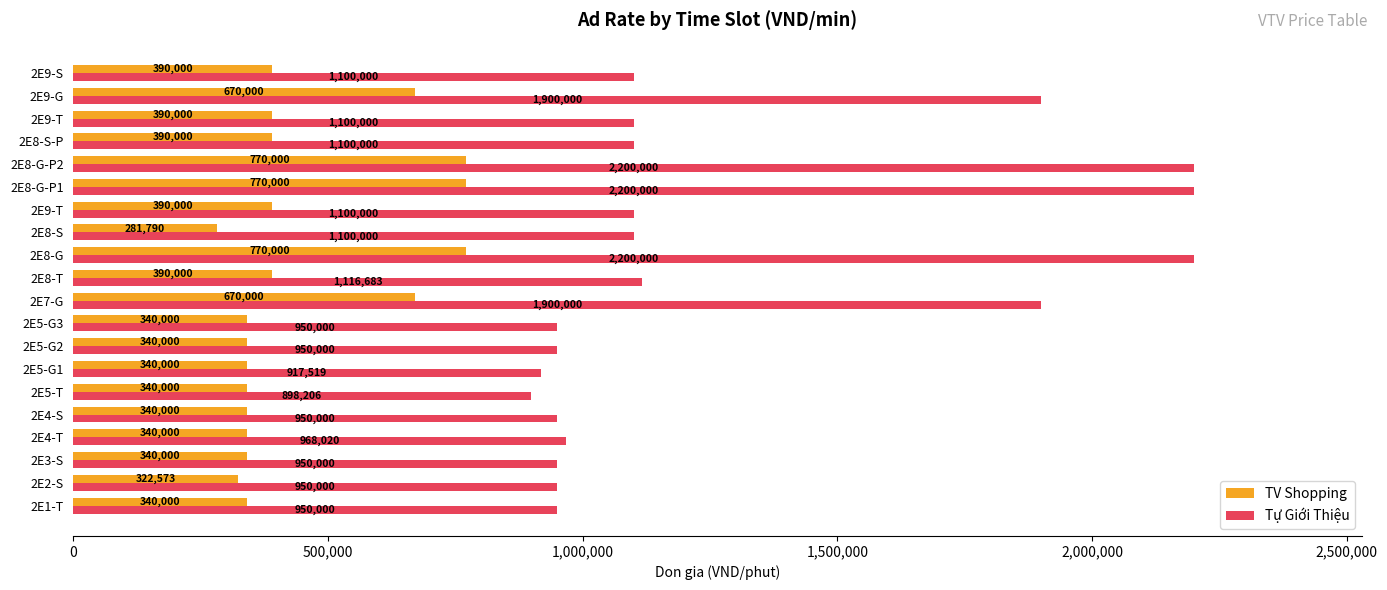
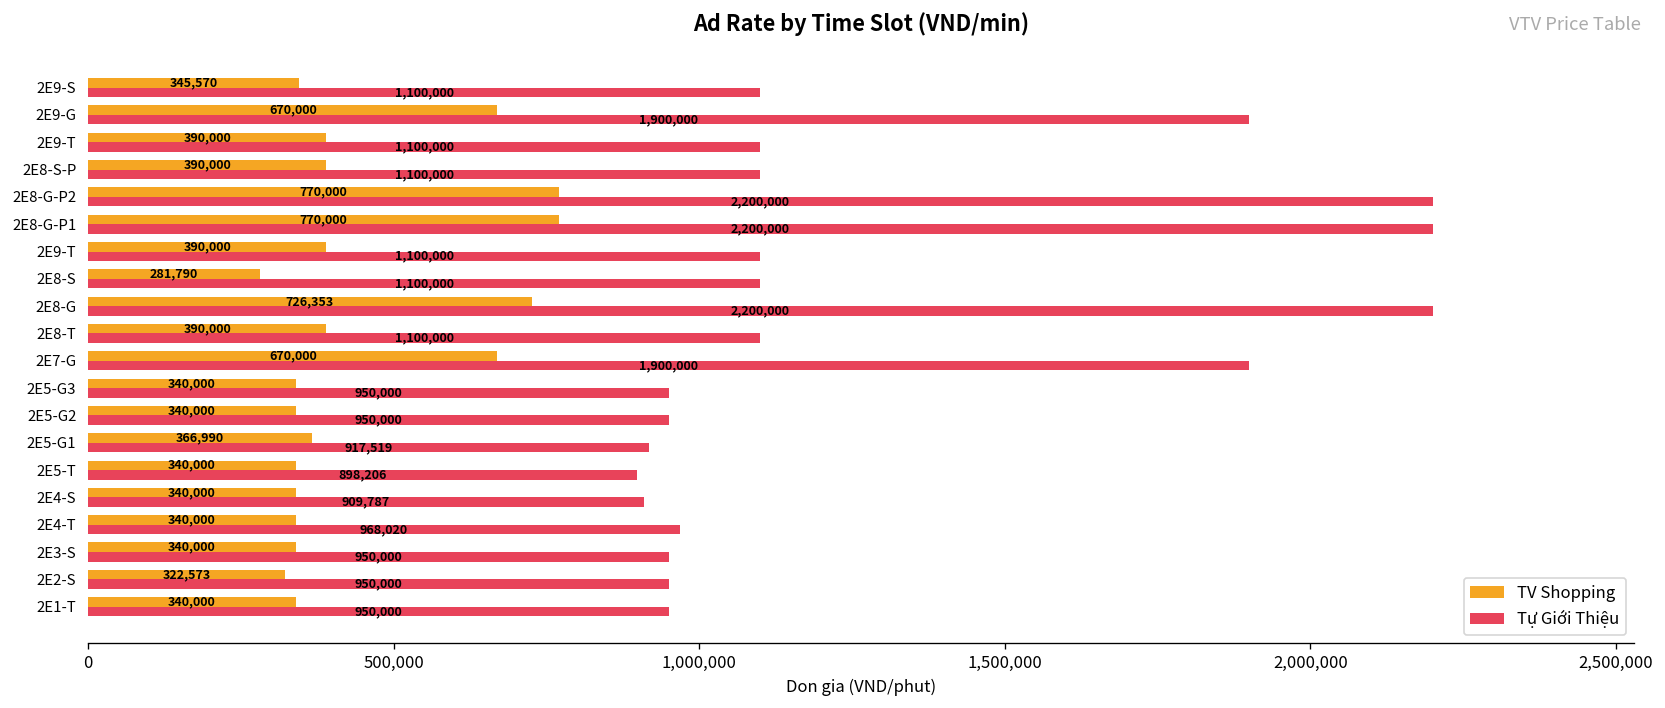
TV Shopping, 2E9-S: 390,000 -> 345,570
TV Shopping, 2E8-G: 770,000 -> 726,353
Tự Giới Thiệu, 2E8-T: 1,116,683 -> 1,100,000
TV Shopping, 2E5-G1: 340,000 -> 366,990
Tự Giới Thiệu, 2E4-S: 950,000 -> 909,787
